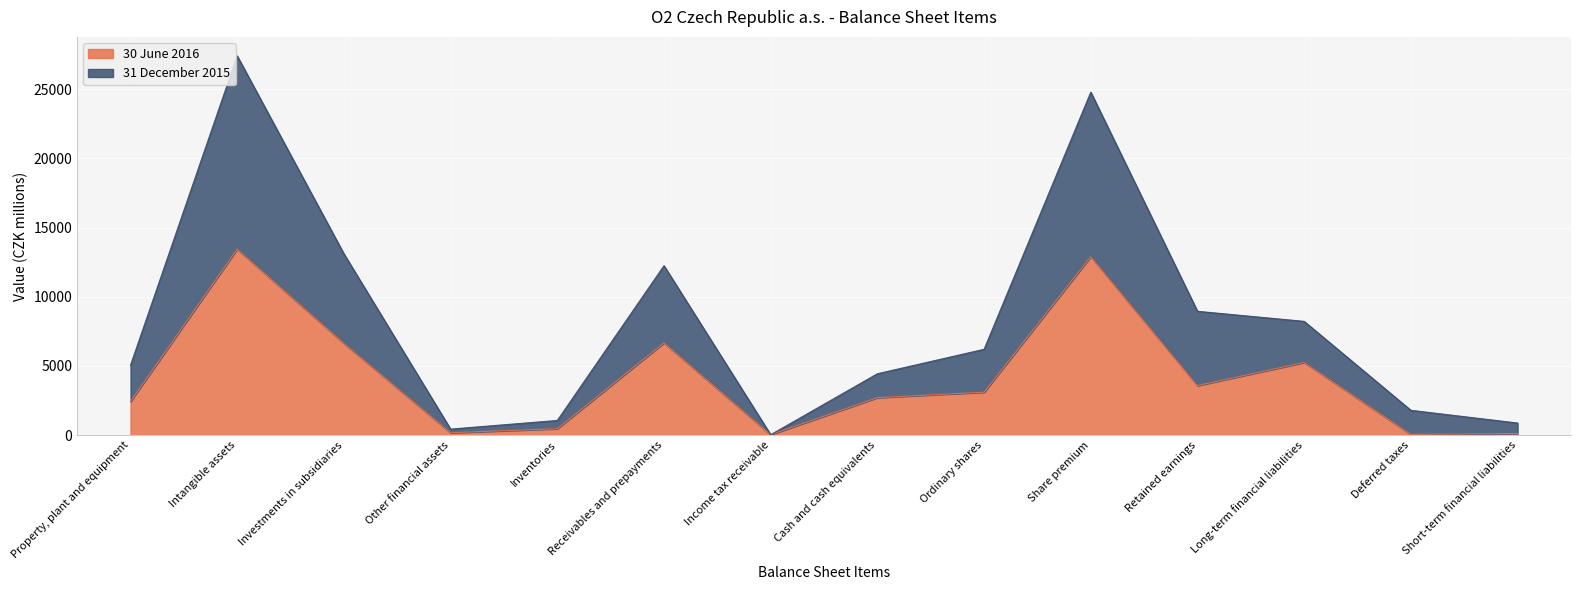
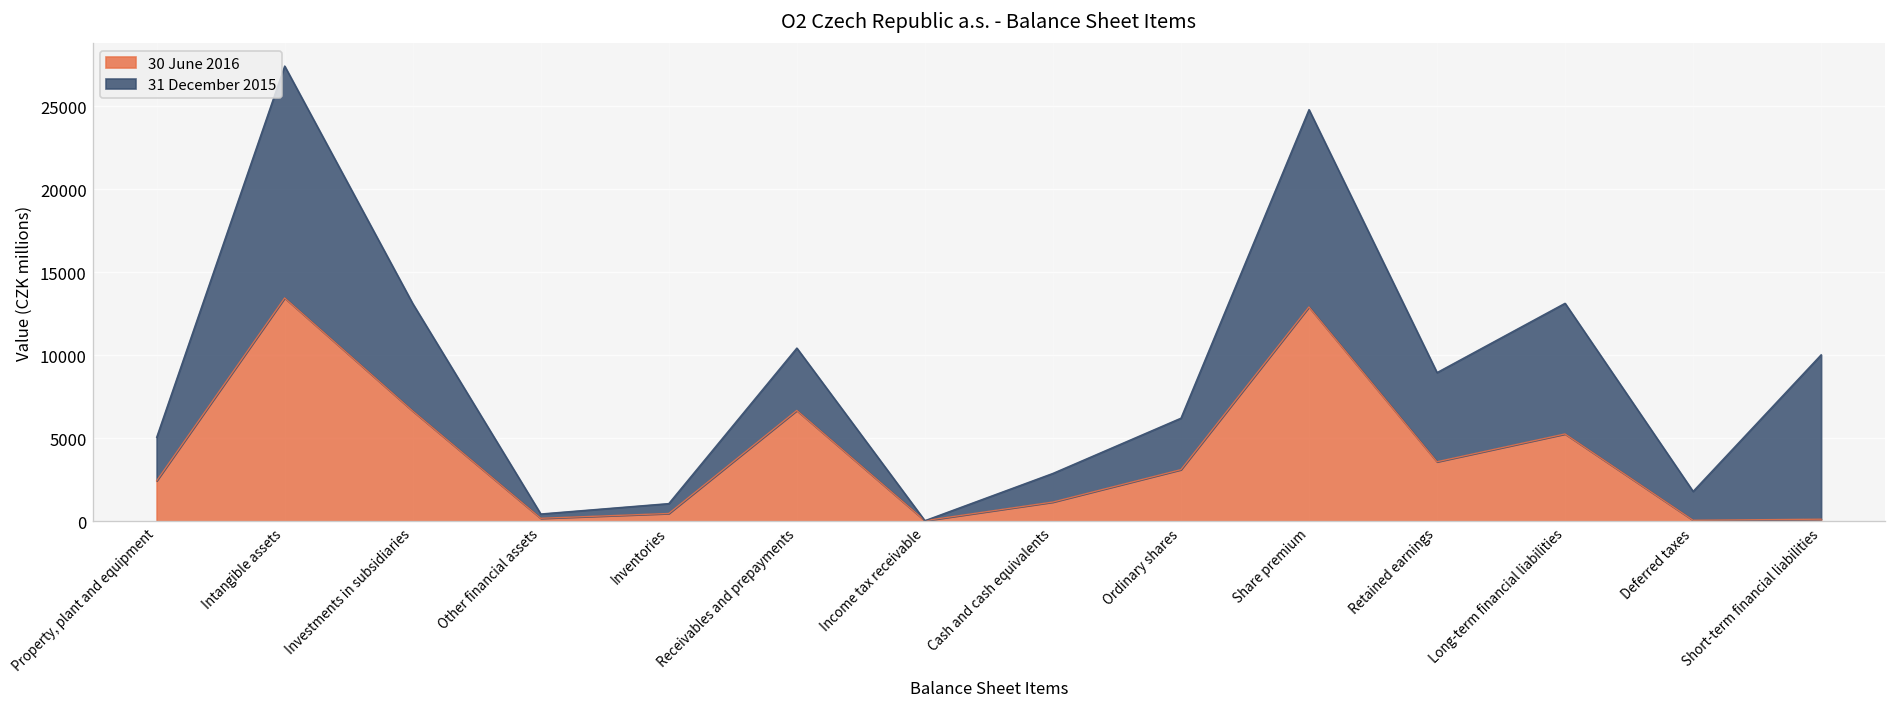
31 December 2015, Receivables and prepayments: 5600 -> 3800
30 June 2016, Cash and cash equivalents: 2700 -> 1100
31 December 2015, Long-term financial liabilities: 3000 -> 7900
31 December 2015, Short-term financial liabilities: 800 -> 9900
